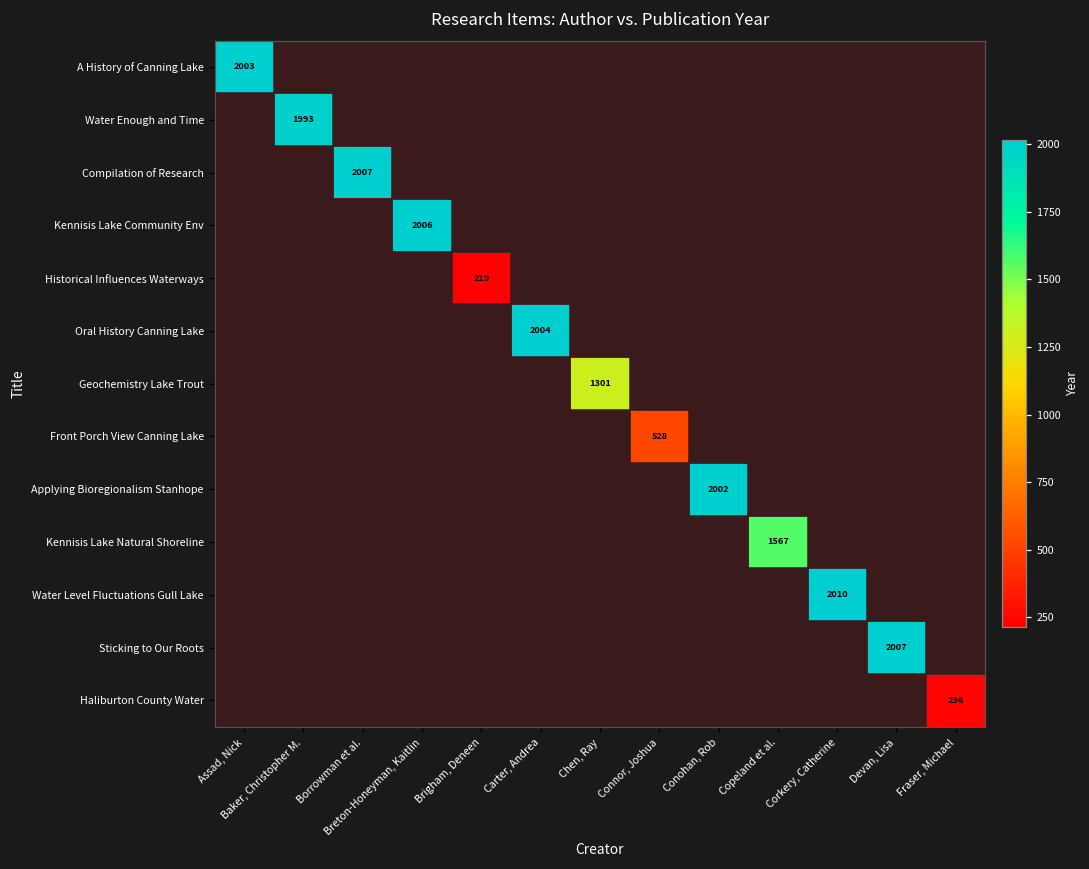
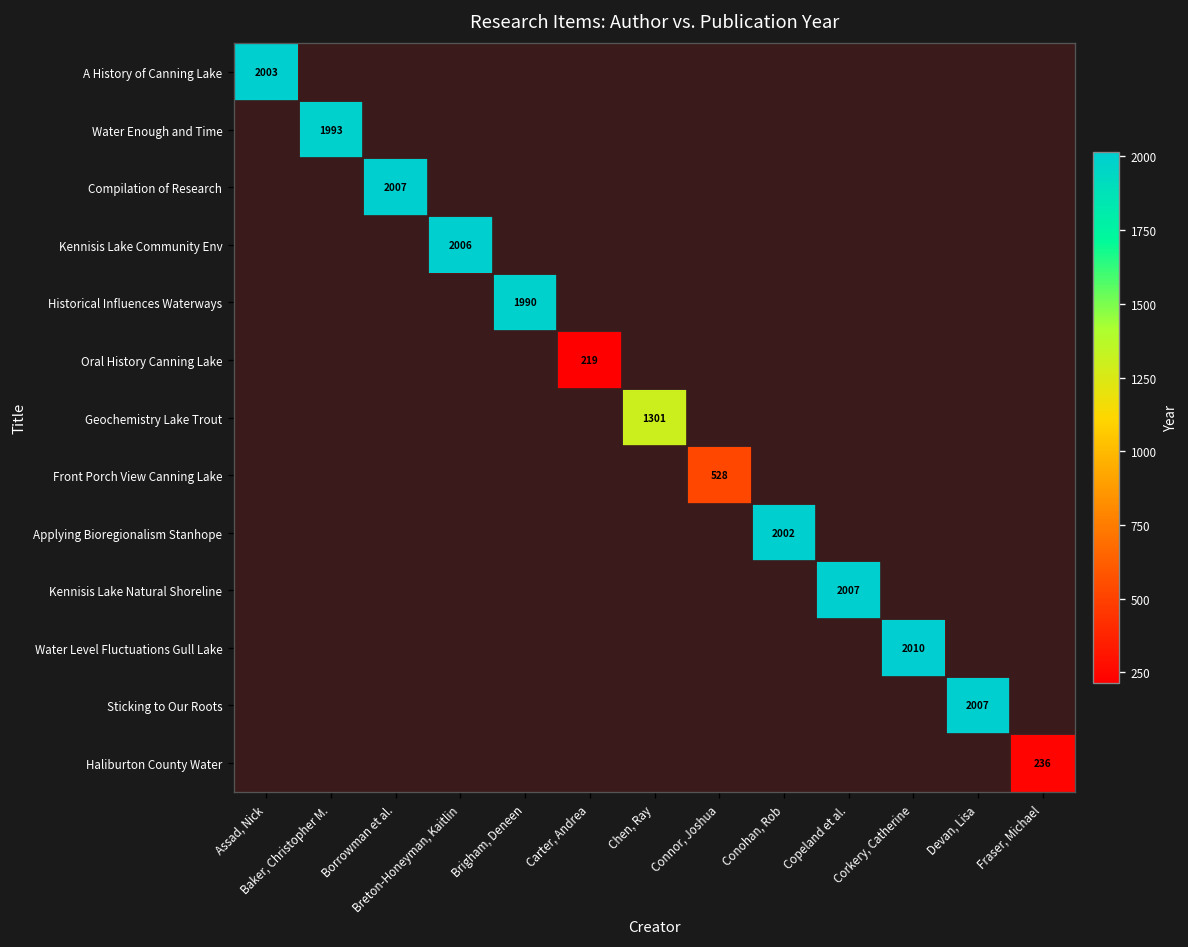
Historical Influences Waterways, Brigham, Deneen: 219 -> 1990
Oral History Canning Lake, Carter, Andrea: 2004 -> 219
Kennisis Lake Natural Shoreline, Copeland et al.: 1567 -> 2007
